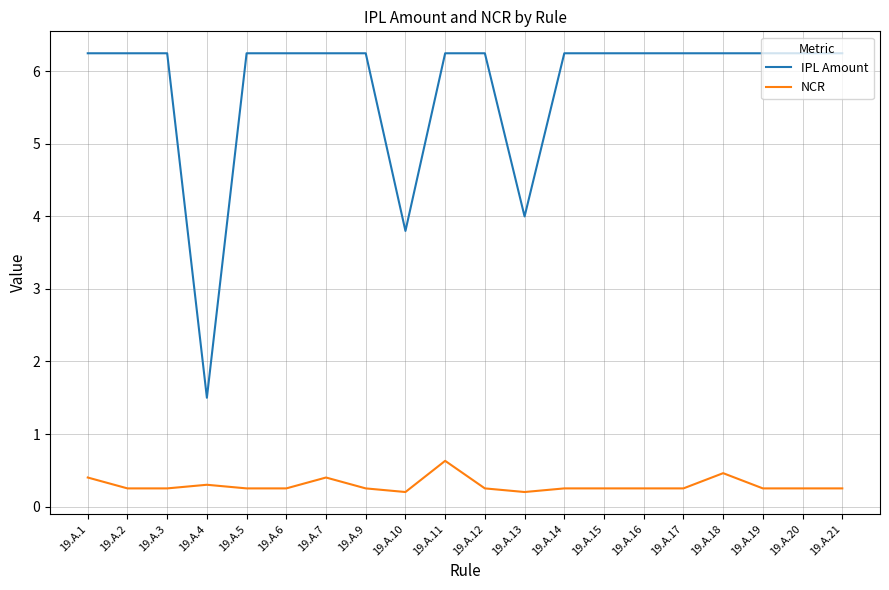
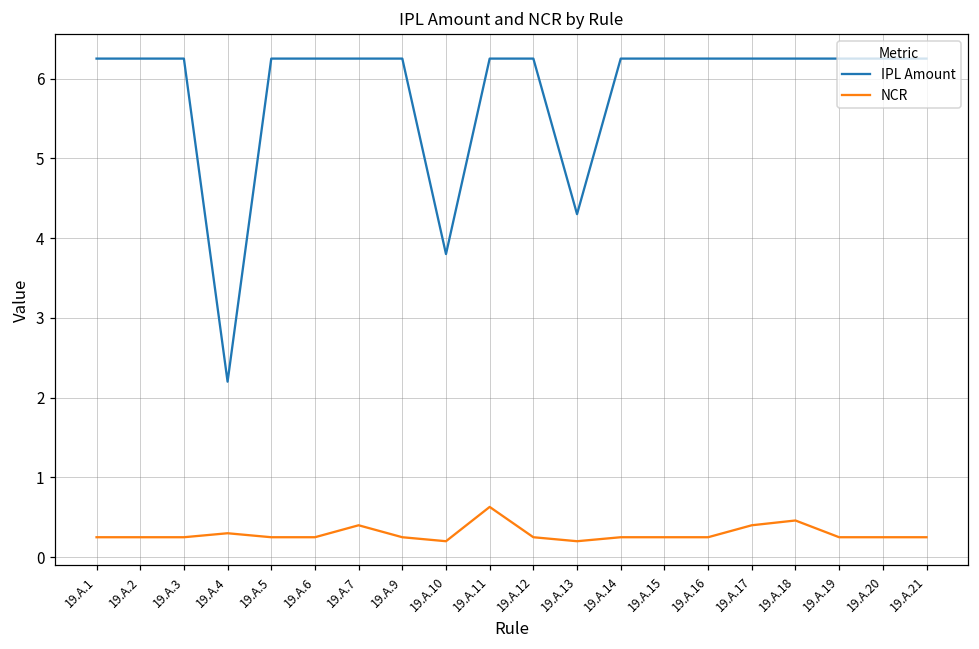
NCR, 19.A.1: 0.4 -> 0.3
IPL Amount, 19.A.4: 1.5 -> 2.2
IPL Amount, 19.A.13: 4.0 -> 4.3
NCR, 19.A.17: 0.3 -> 0.4
